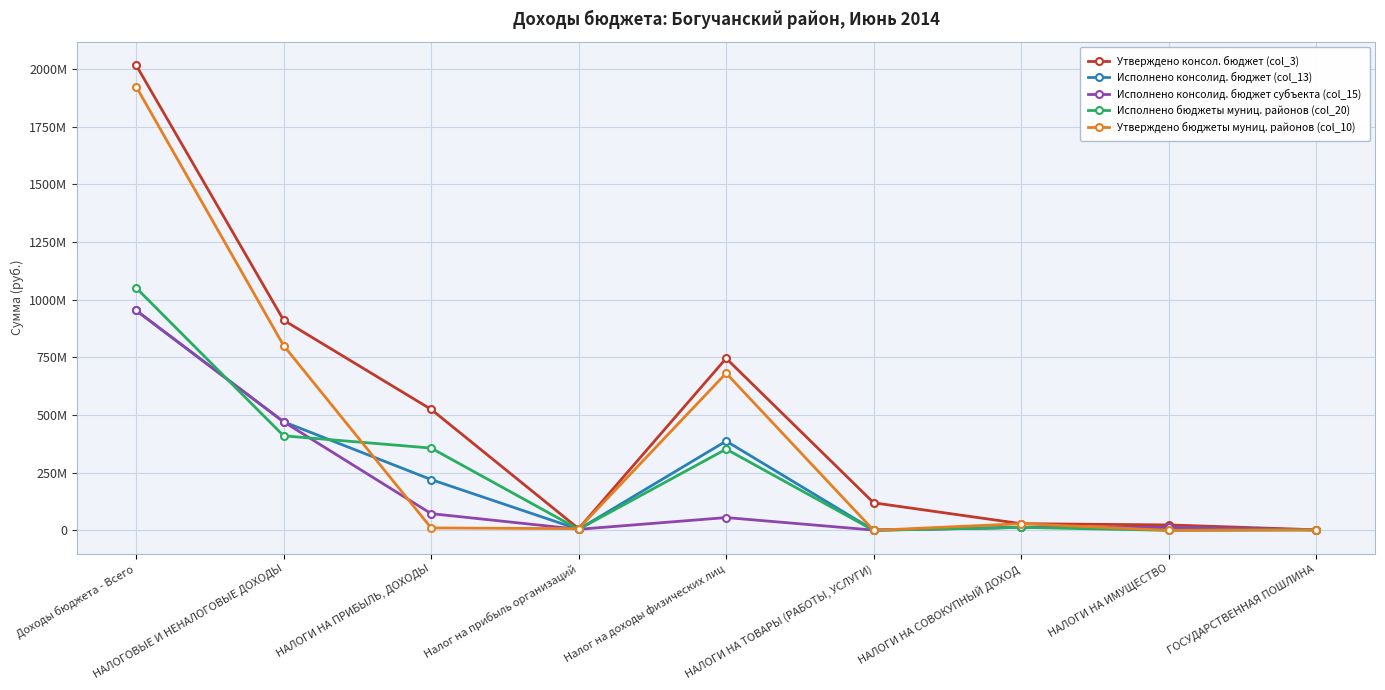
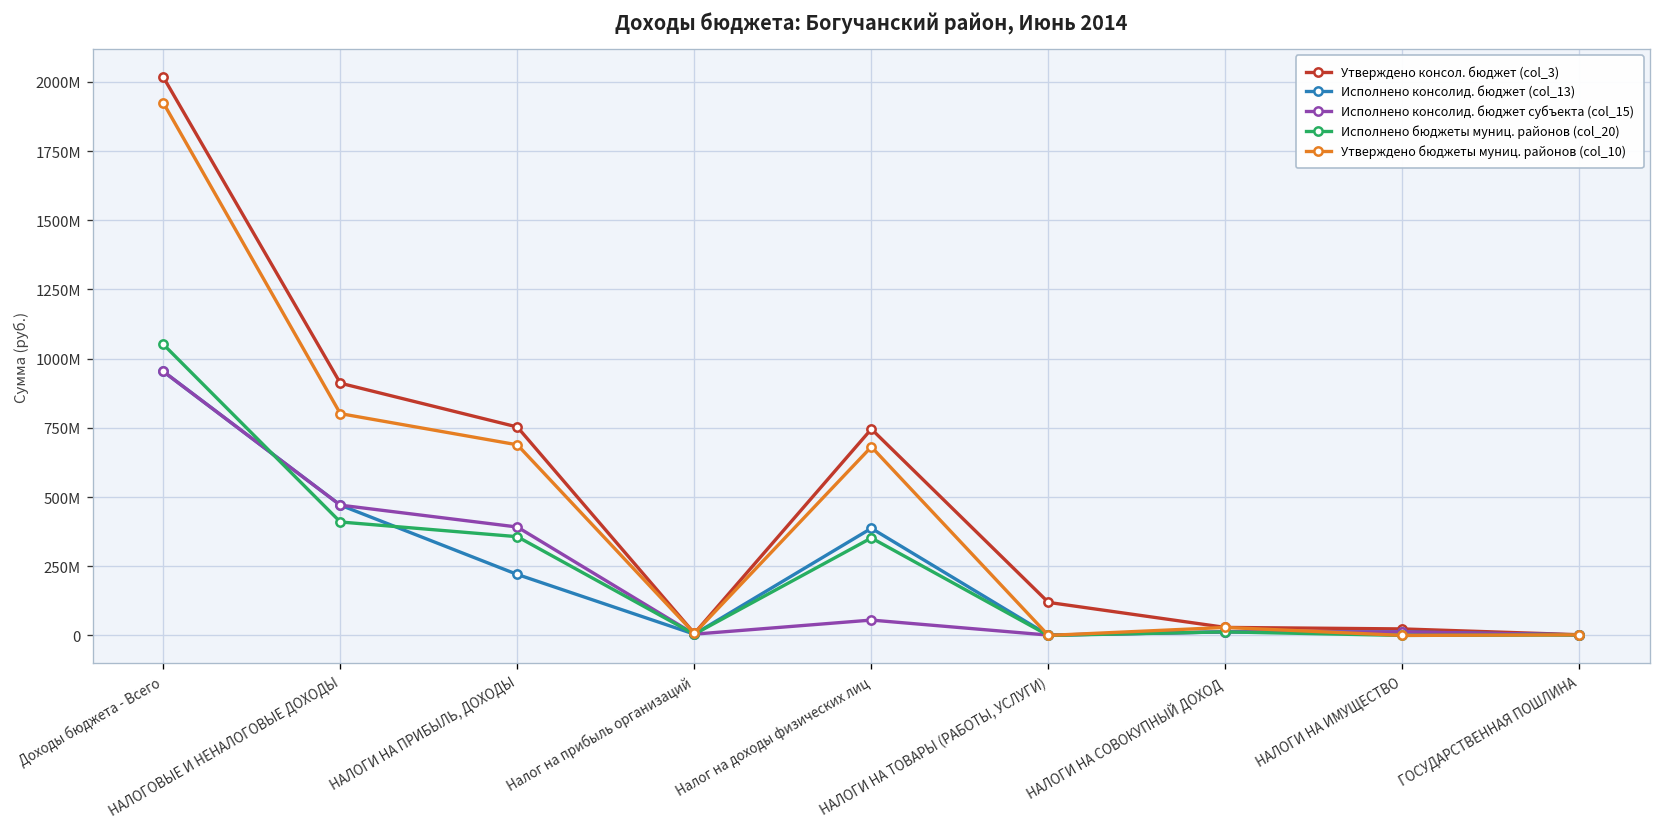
Утверждено консол. бюджет (col_3), НАЛОГИ НА ПРИБЫЛЬ, ДОХОДЫ: 520000000 -> 750000000
Исполнено консолид. бюджет субъекта (col_15), НАЛОГИ НА ПРИБЫЛЬ, ДОХОДЫ: 70000000 -> 390000000
Утверждено бюджеты муниц. районов (col_10), НАЛОГИ НА ПРИБЫЛЬ, ДОХОДЫ: 10000000 -> 690000000
